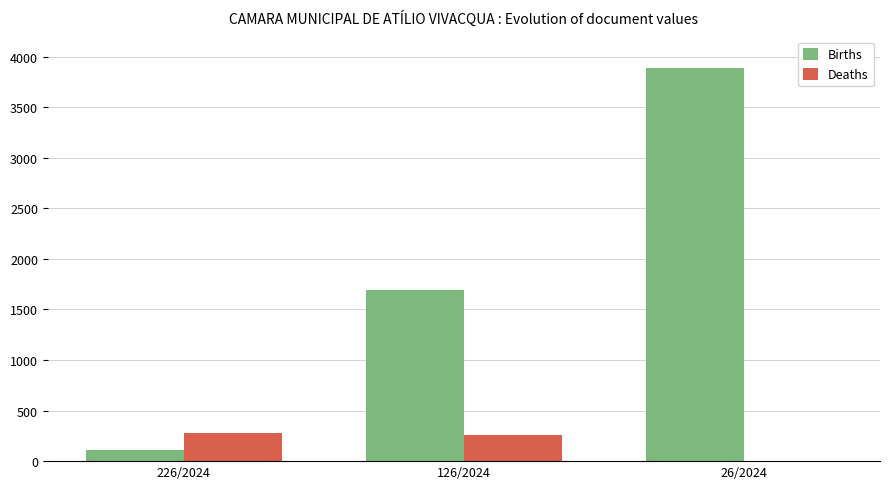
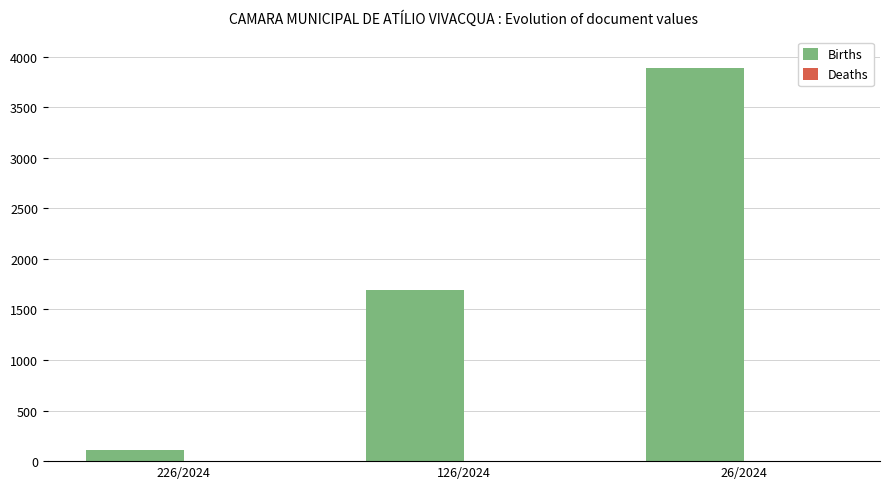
Deaths, 226/2024: 280 -> 10
Deaths, 126/2024: 260 -> 0
